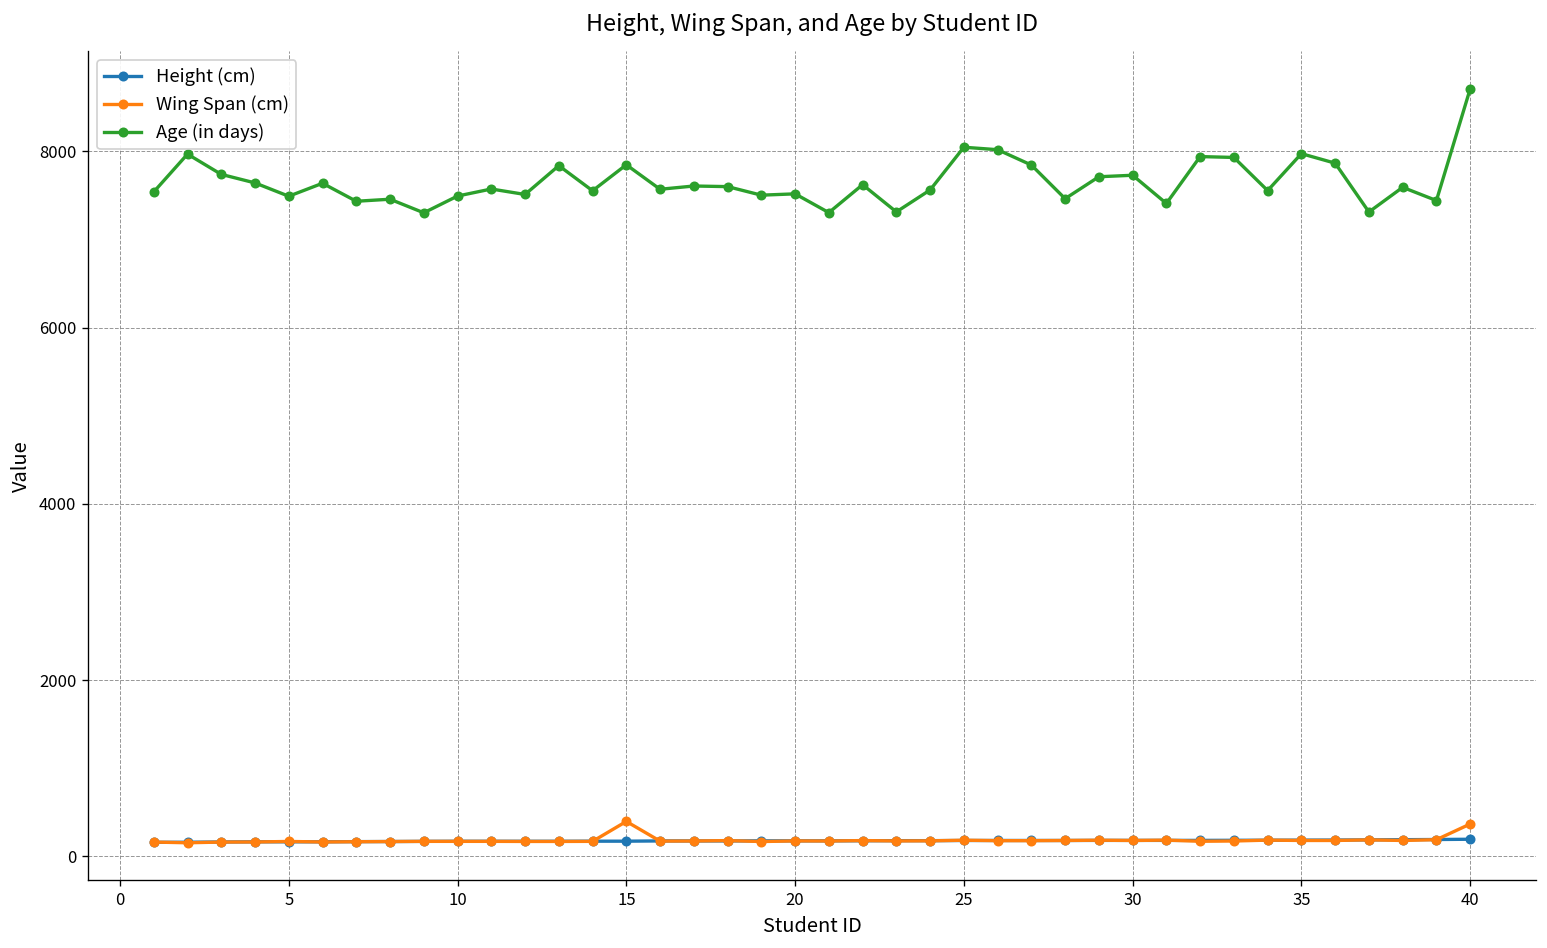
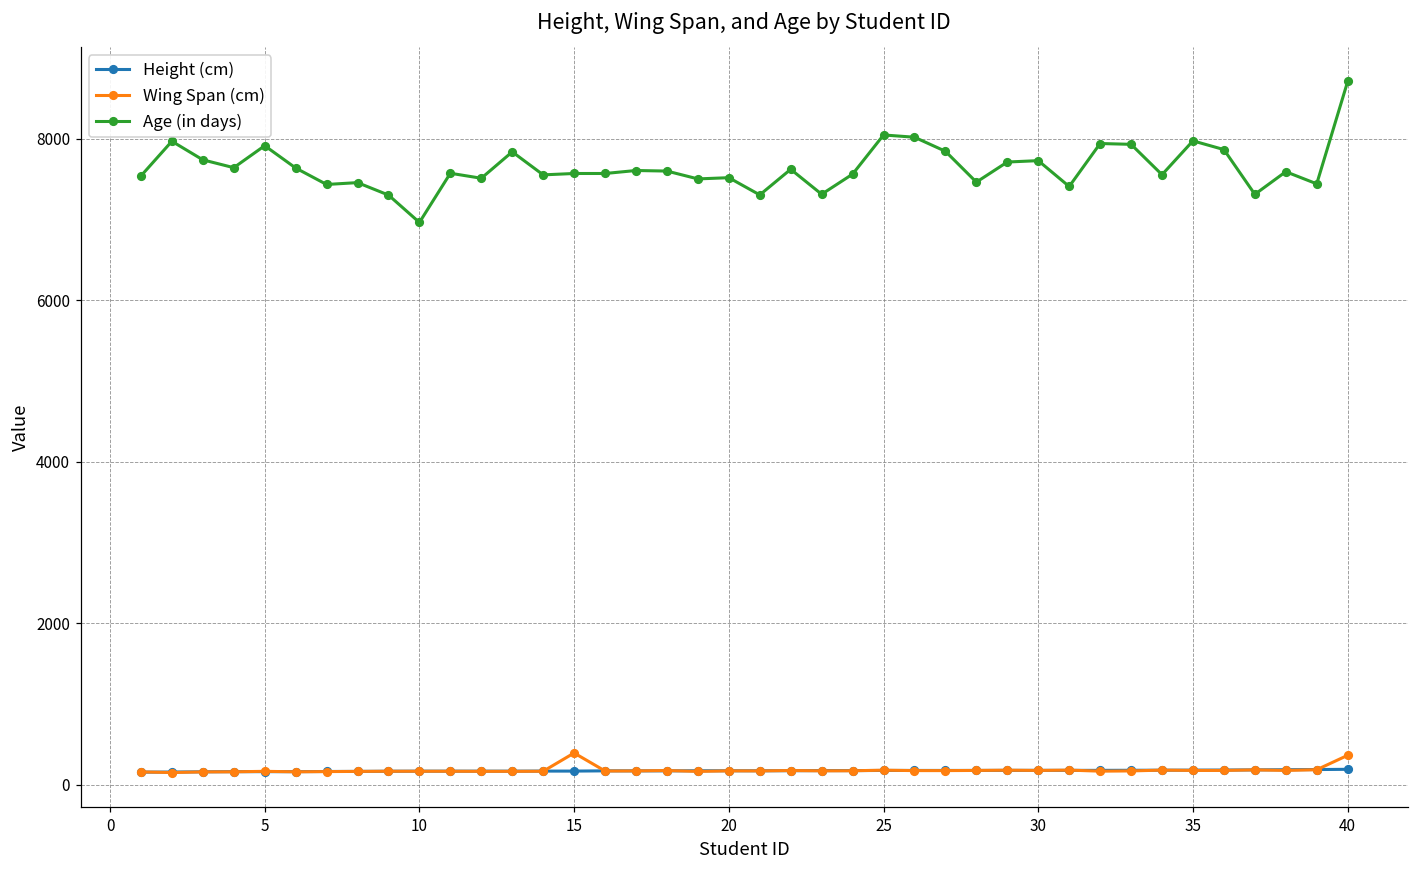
Age (in days), 5: 7500 -> 7900
Age (in days), 10: 7500 -> 7000
Age (in days), 15: 7800 -> 7600
